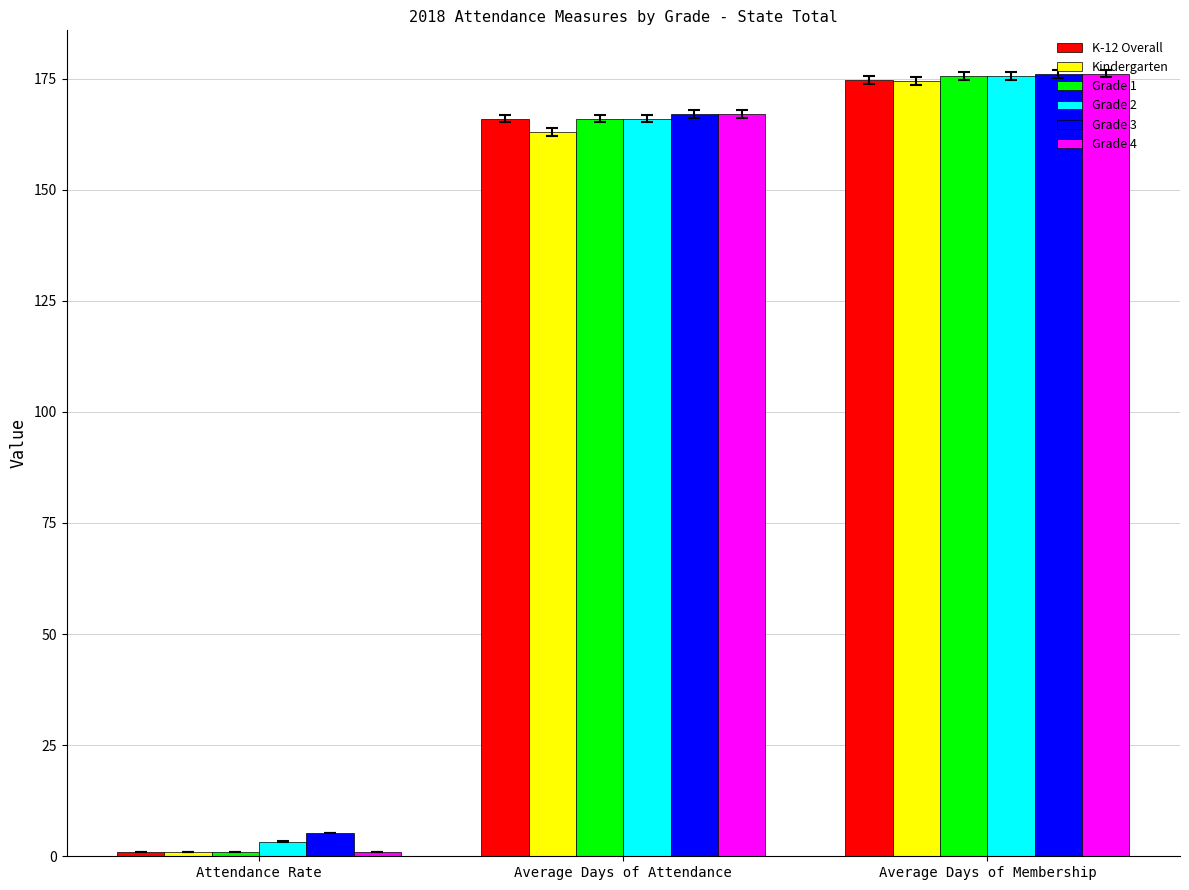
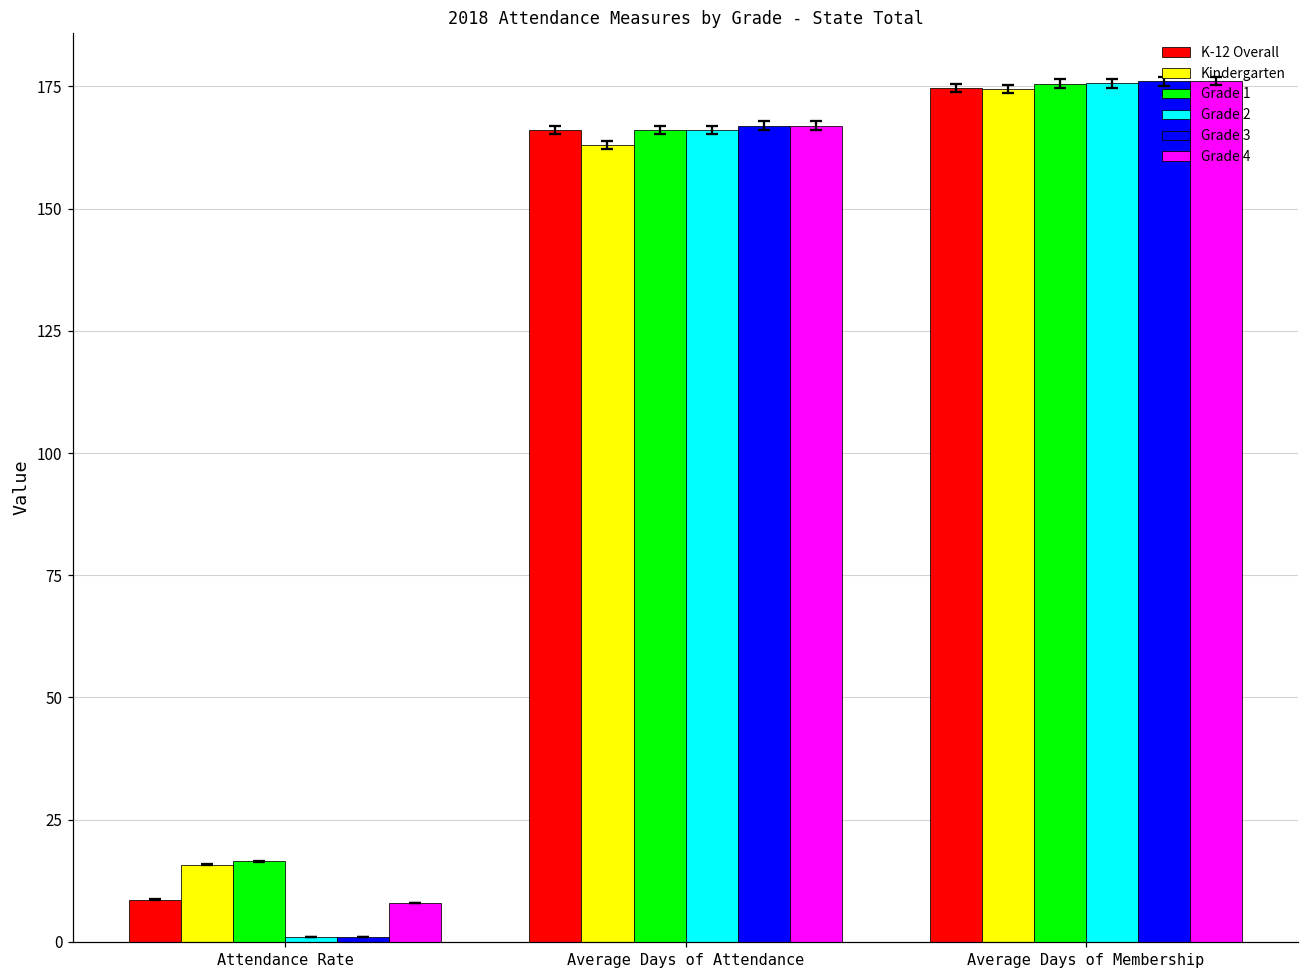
K-12 Overall, Attendance Rate: 1 -> 9
Kindergarten, Attendance Rate: 1 -> 16
Grade 1, Attendance Rate: 1 -> 16
Grade 2, Attendance Rate: 3 -> 1
Grade 3, Attendance Rate: 5 -> 1
Grade 4, Attendance Rate: 1 -> 8
